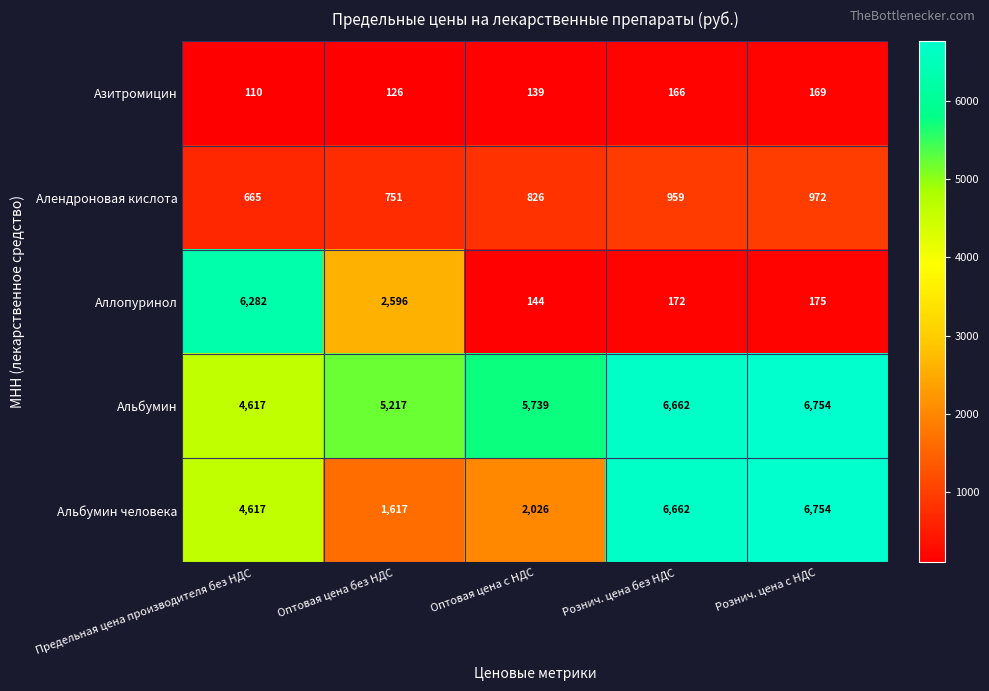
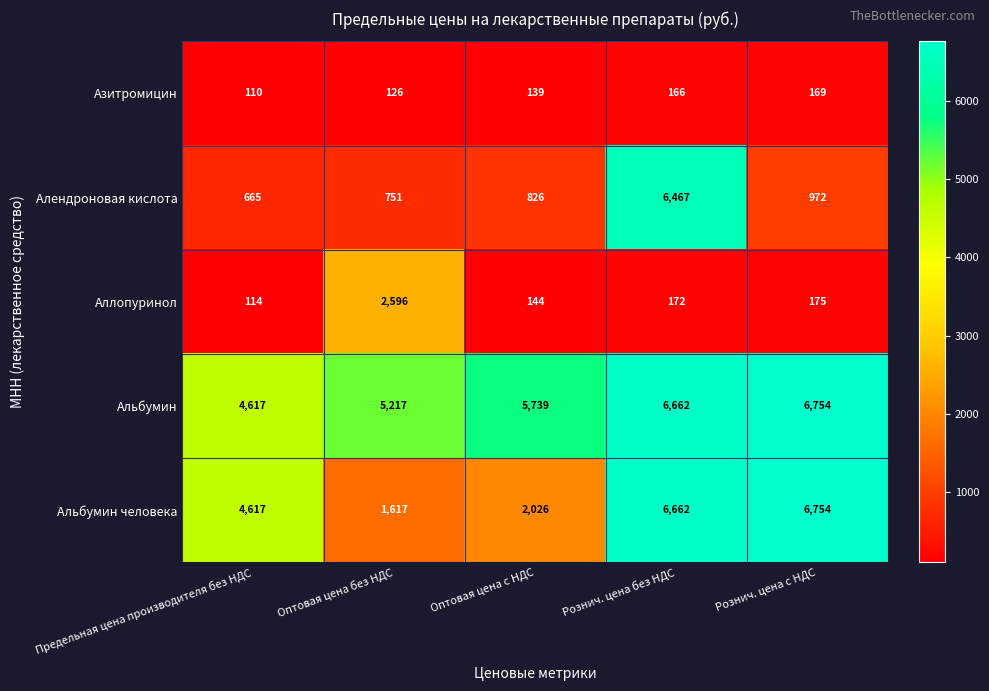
Алендроновая кислота, Рознич. цена без НДС: 959 -> 6,467
Аллопуринол, Предельная цена производителя без НДС: 6,282 -> 114
